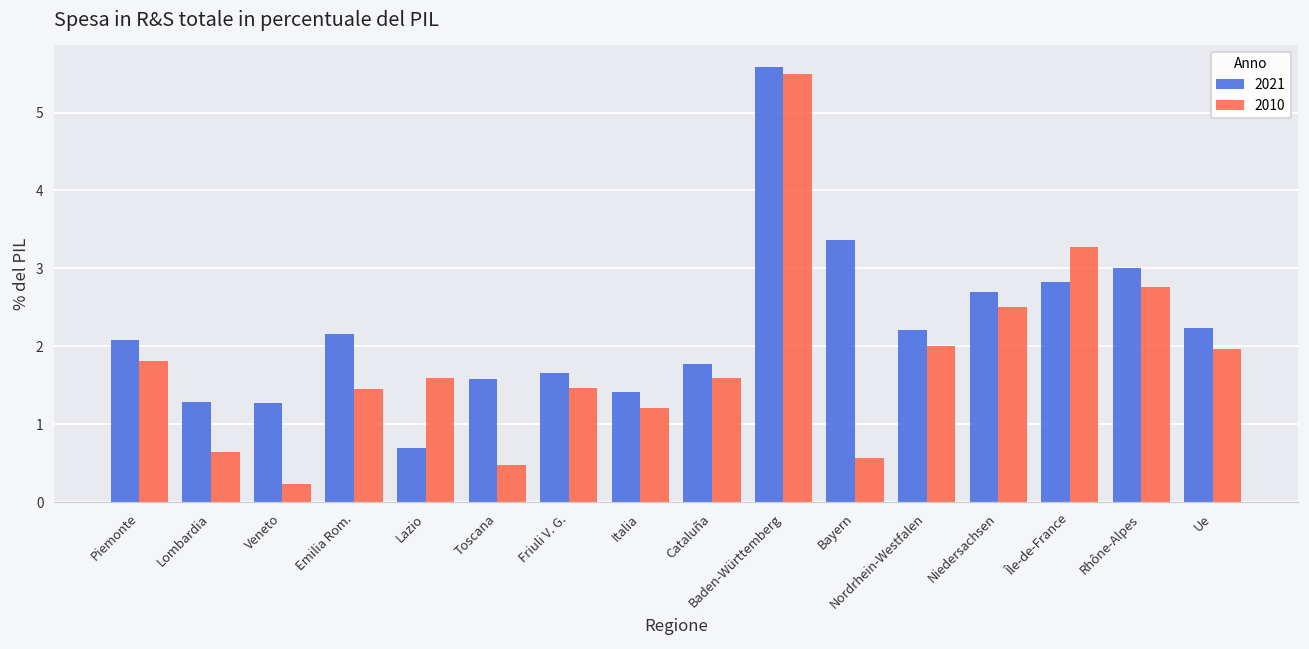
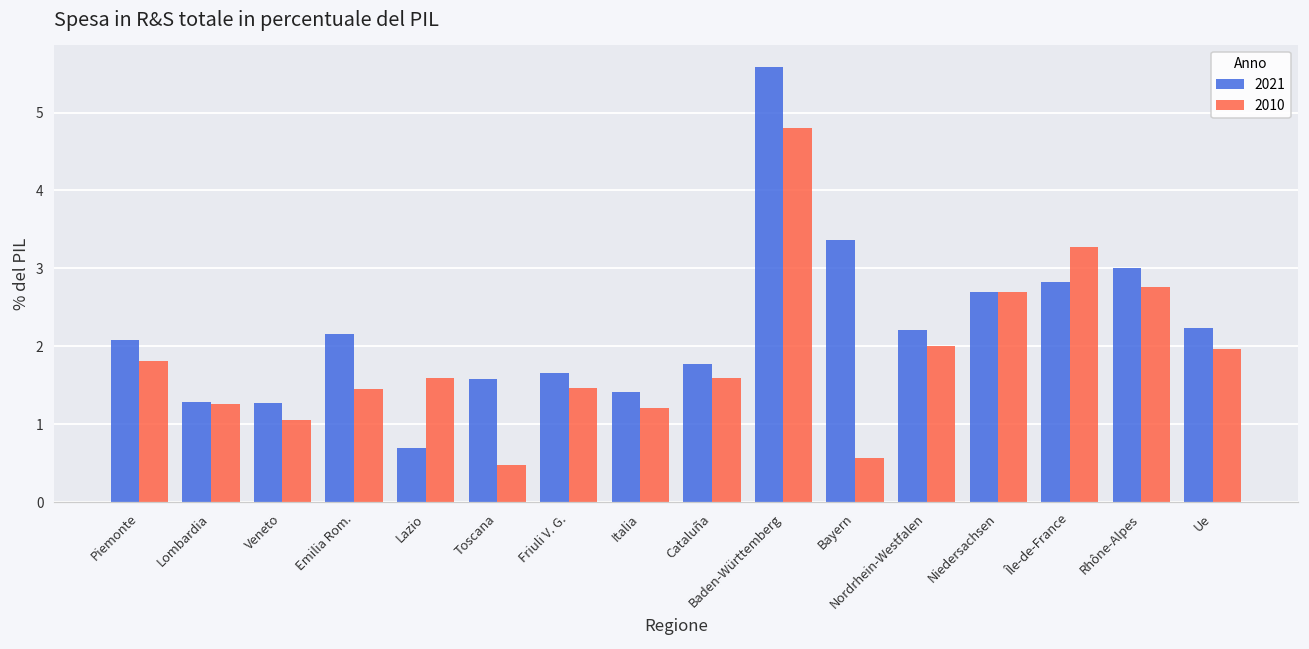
2010, Lombardia: 0.6 -> 1.3
2010, Veneto: 0.2 -> 1.1
2010, Baden-Württemberg: 5.5 -> 4.8
2010, Niedersachsen: 2.5 -> 2.7
